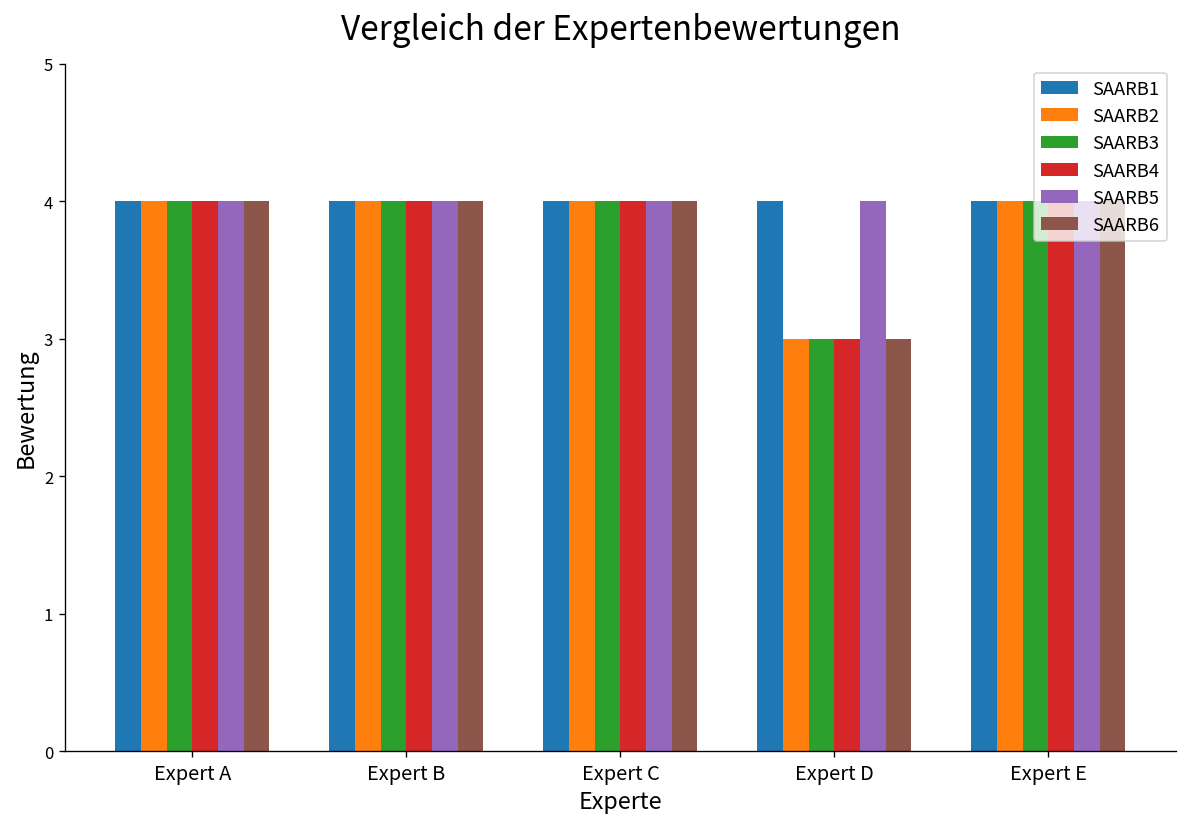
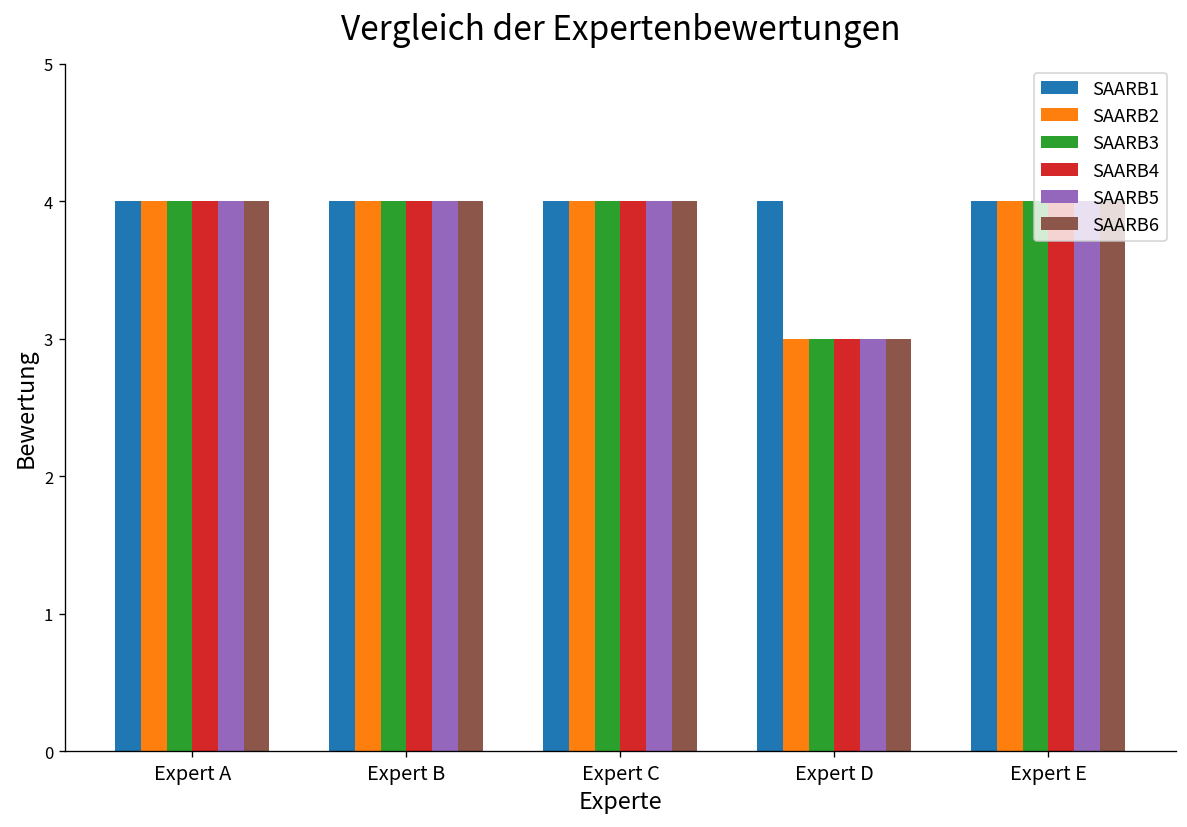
SAARB5, Expert D: 4 -> 3
